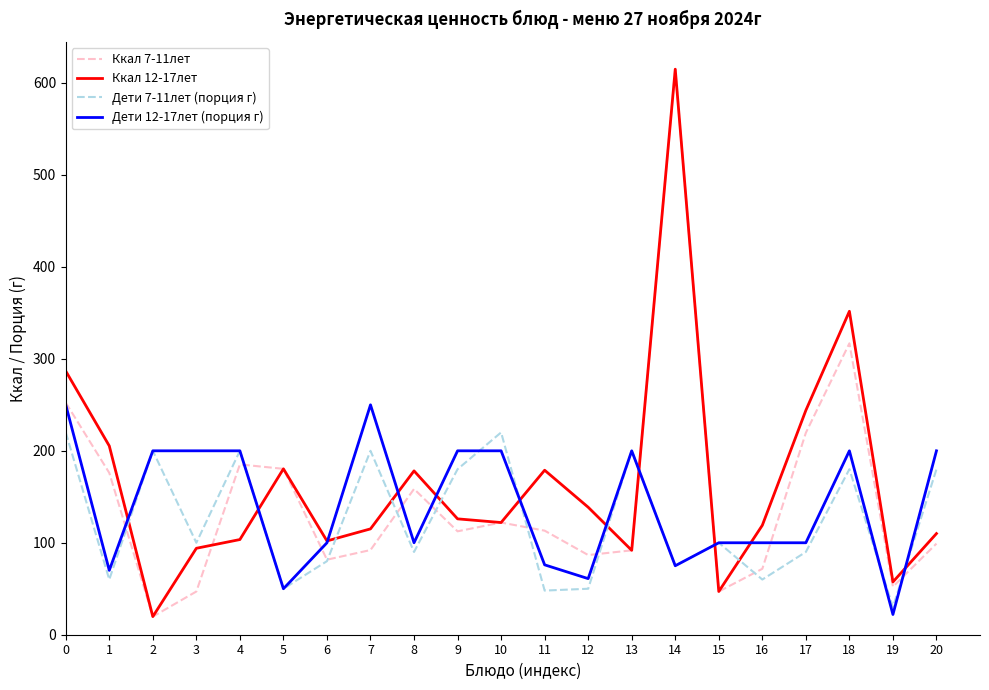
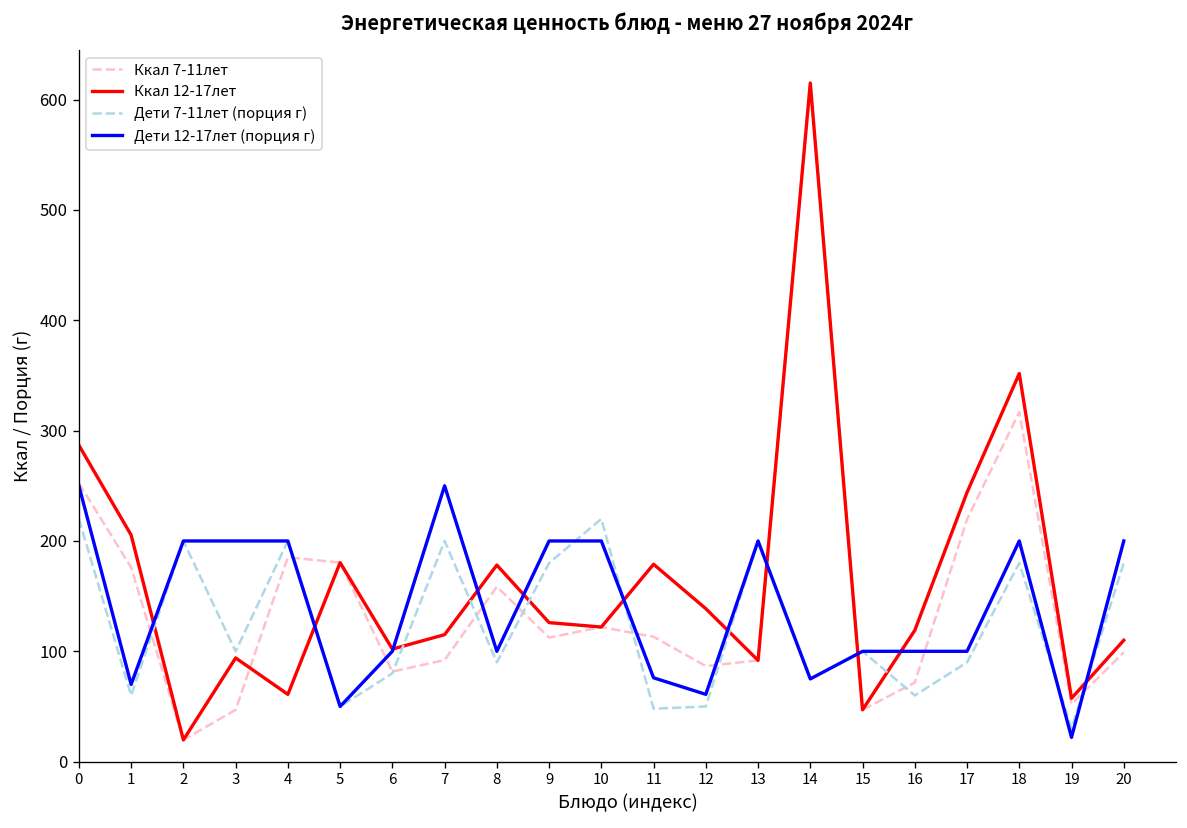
Ккал 12-17лет, 4: 100 -> 60
